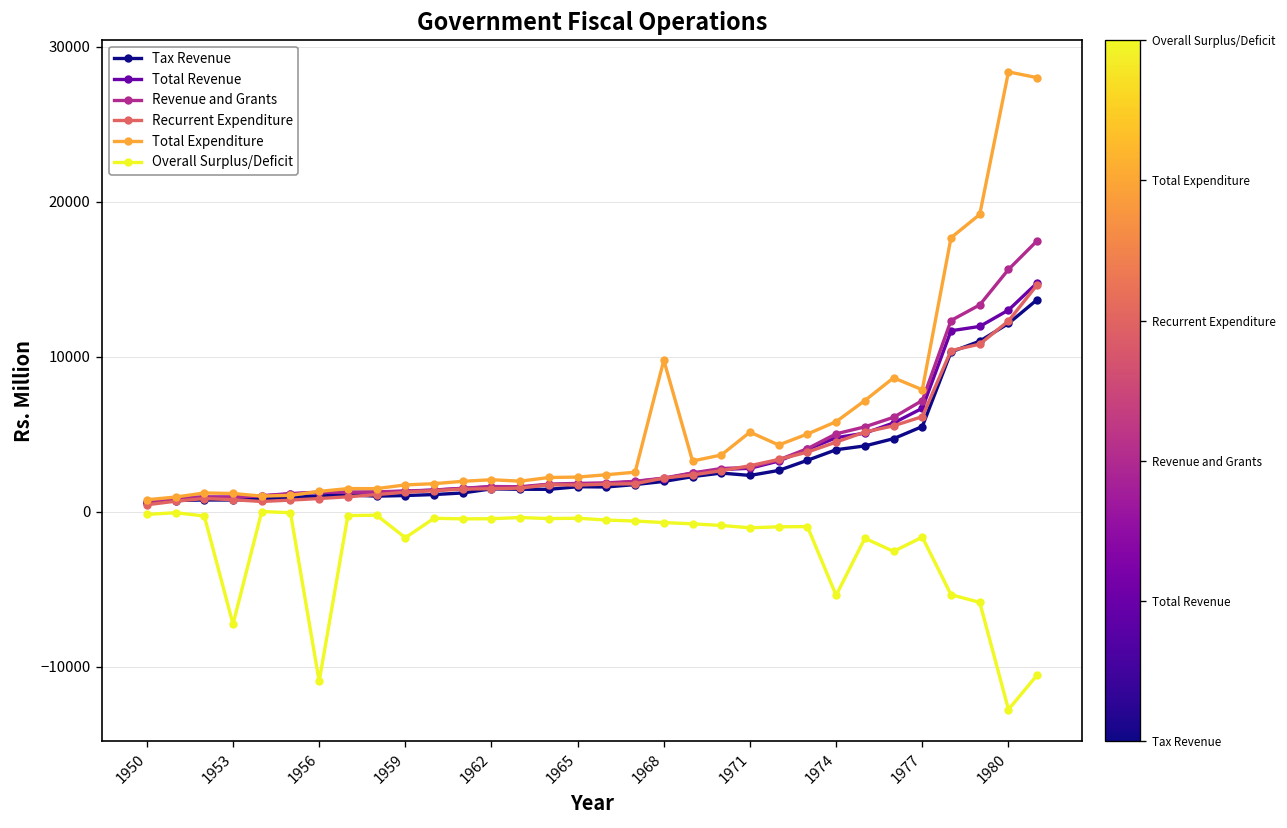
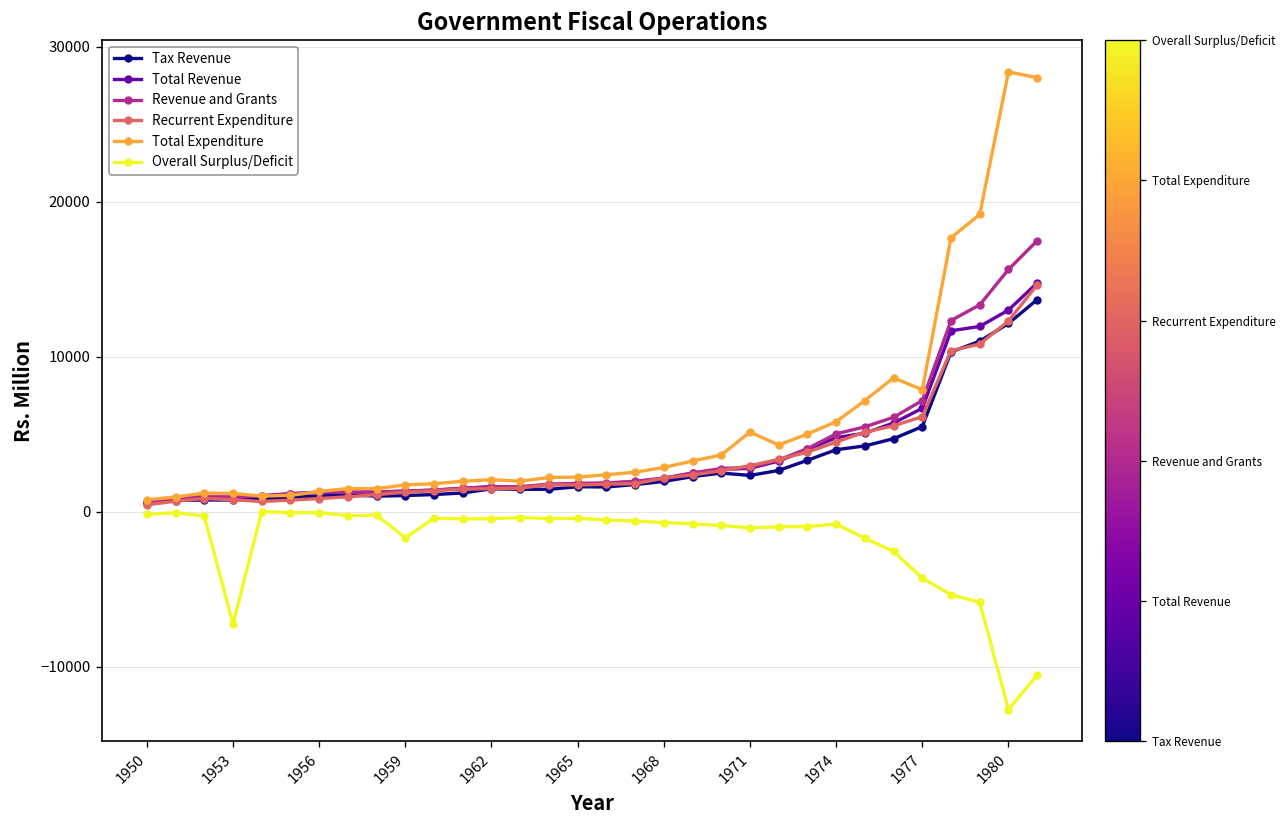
Overall Surplus/Deficit, 1956: -10900 -> 0
Total Expenditure, 1968: 9800 -> 2900
Overall Surplus/Deficit, 1974: -5400 -> -800
Overall Surplus/Deficit, 1977: -1600 -> -4300
